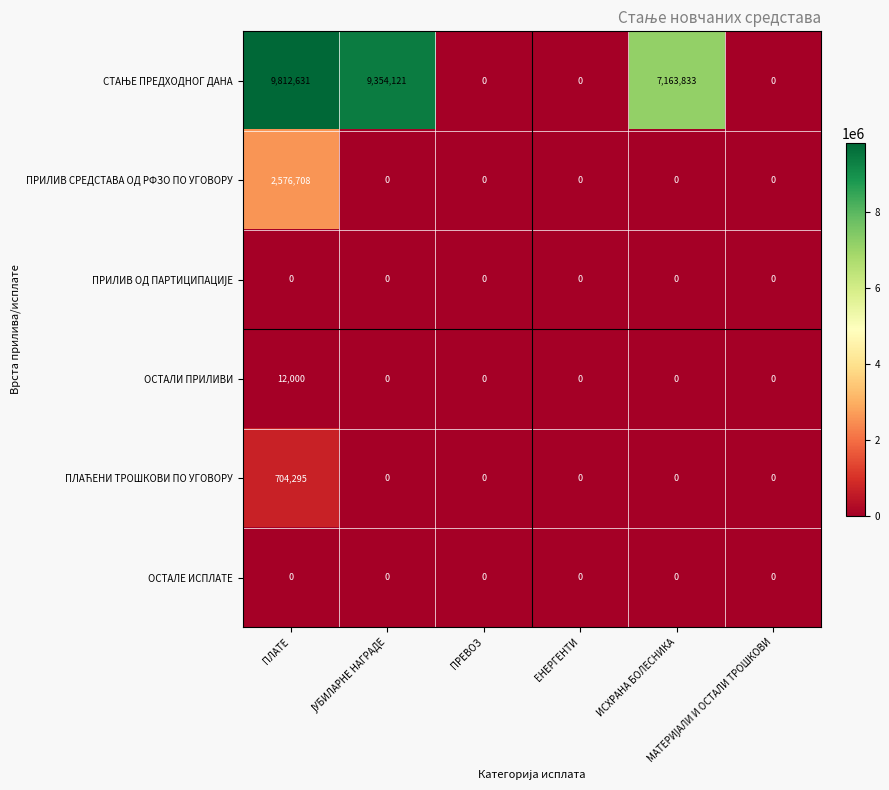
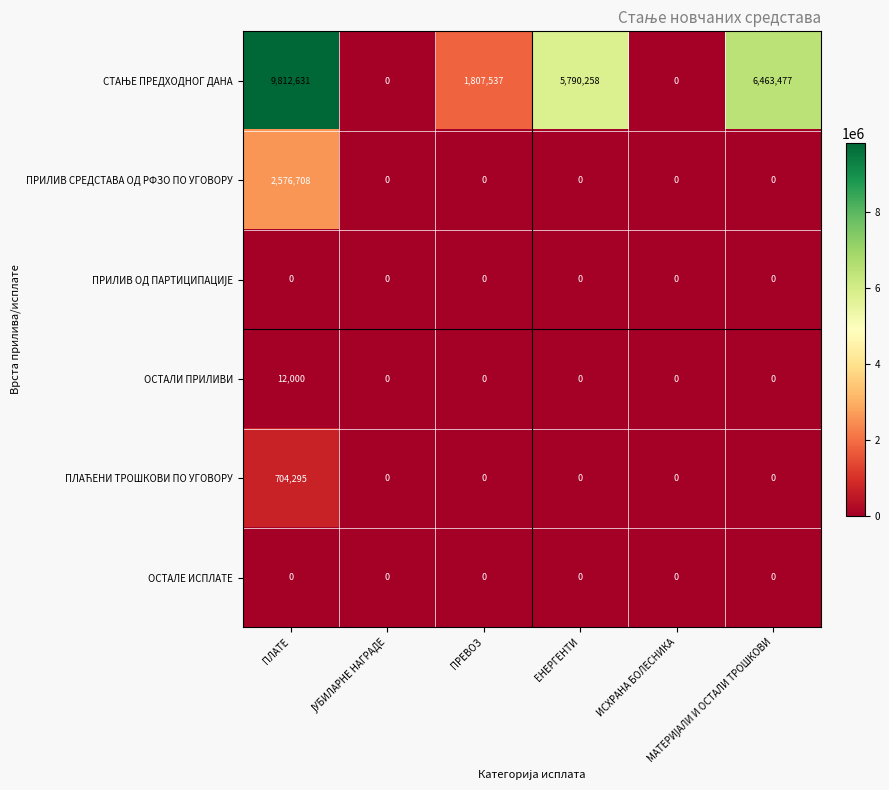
СТАЊЕ ПРЕДХОДНОГ ДАНА, ЈУБИЛАРНЕ НАГРАДЕ: 9,354,121 -> 0
СТАЊЕ ПРЕДХОДНОГ ДАНА, ПРЕВОЗ: 0 -> 1,807,537
СТАЊЕ ПРЕДХОДНОГ ДАНА, ЕНЕРГЕНТИ: 0 -> 5,790,258
СТАЊЕ ПРЕДХОДНОГ ДАНА, ИСХРАНА БОЛЕСНИКА: 7,163,833 -> 0
СТАЊЕ ПРЕДХОДНОГ ДАНА, МАТЕРИЈАЛИ И ОСТАЛИ ТРОШКОВИ: 0 -> 6,463,477
